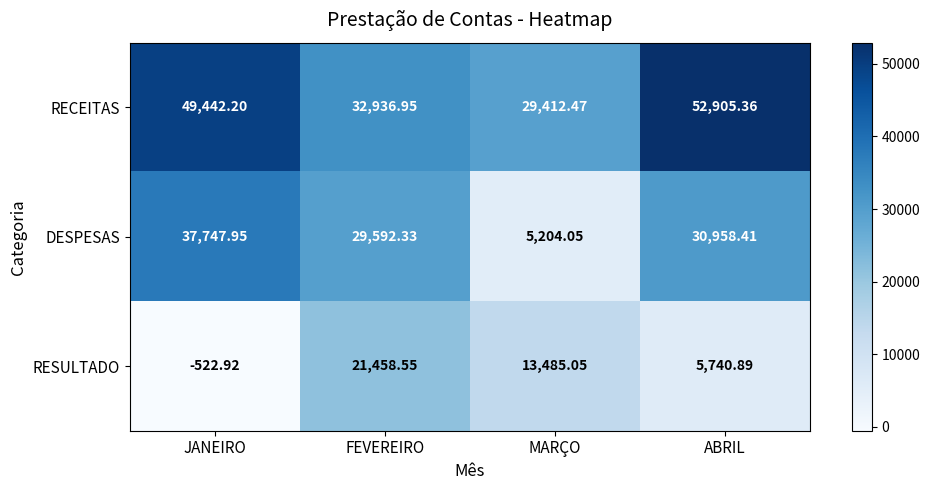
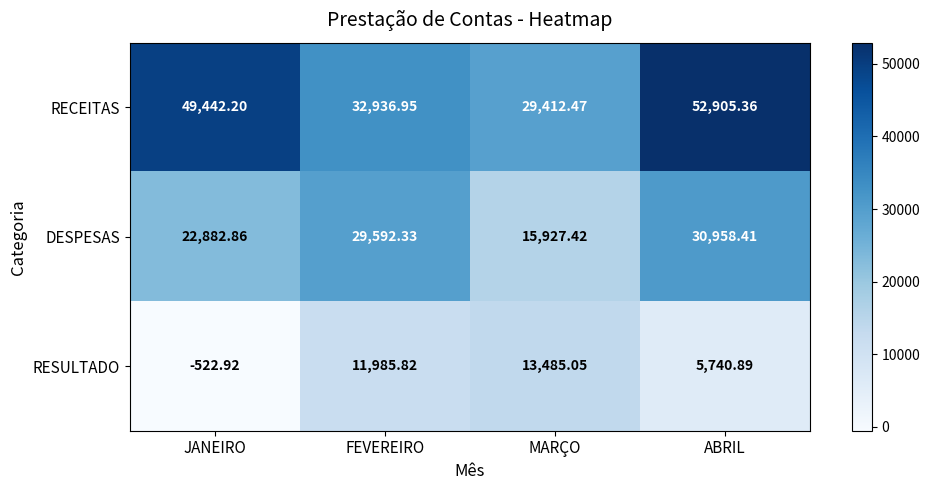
DESPESAS, JANEIRO: 37,747.95 -> 22,882.86
DESPESAS, MARÇO: 5,204.05 -> 15,927.42
RESULTADO, FEVEREIRO: 21,458.55 -> 11,985.82
